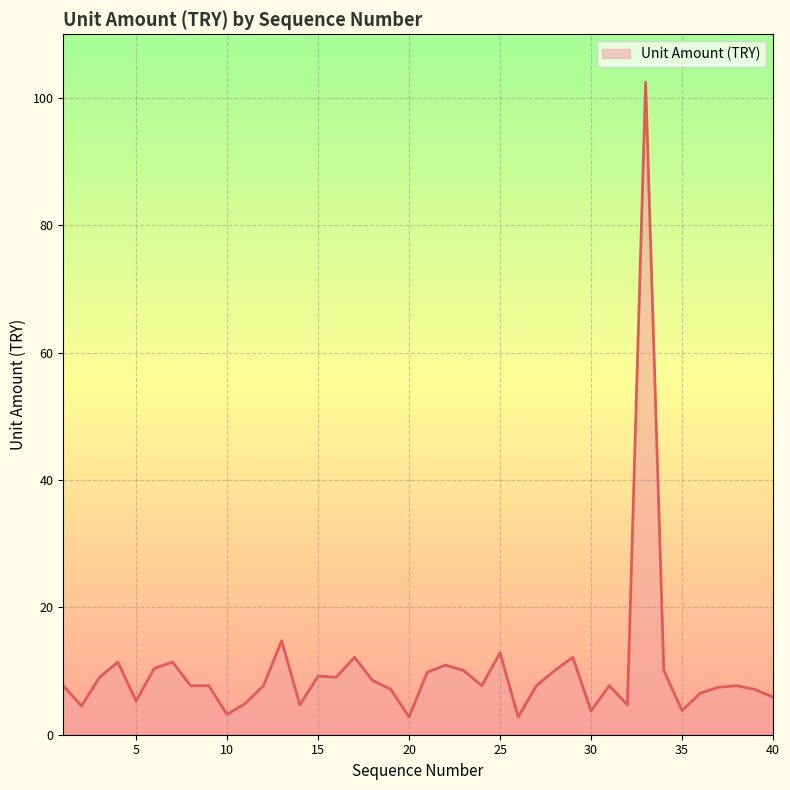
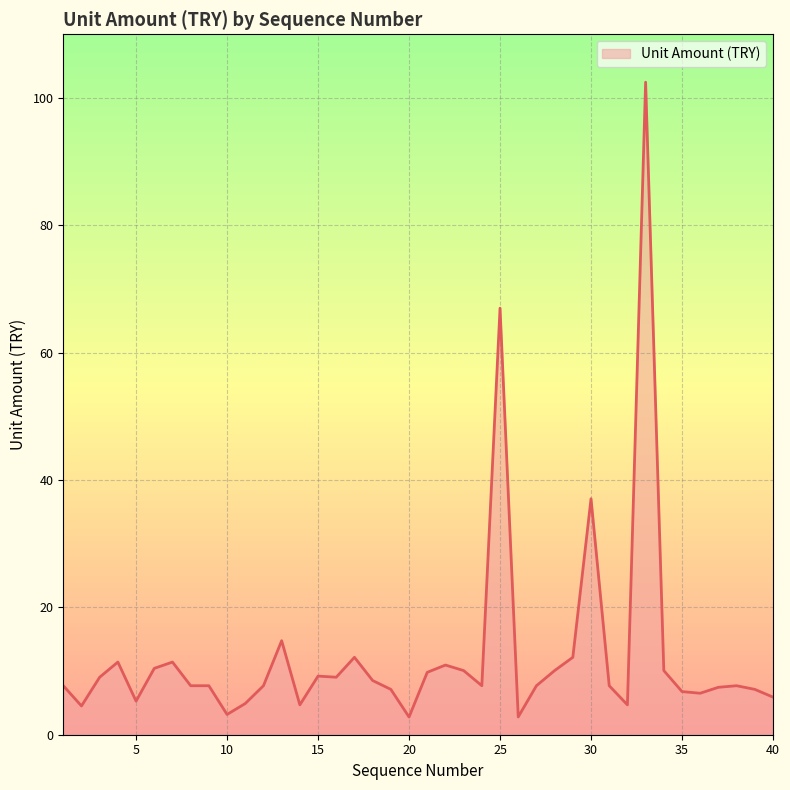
25: 13 -> 67
30: 4 -> 37
35: 4 -> 7
